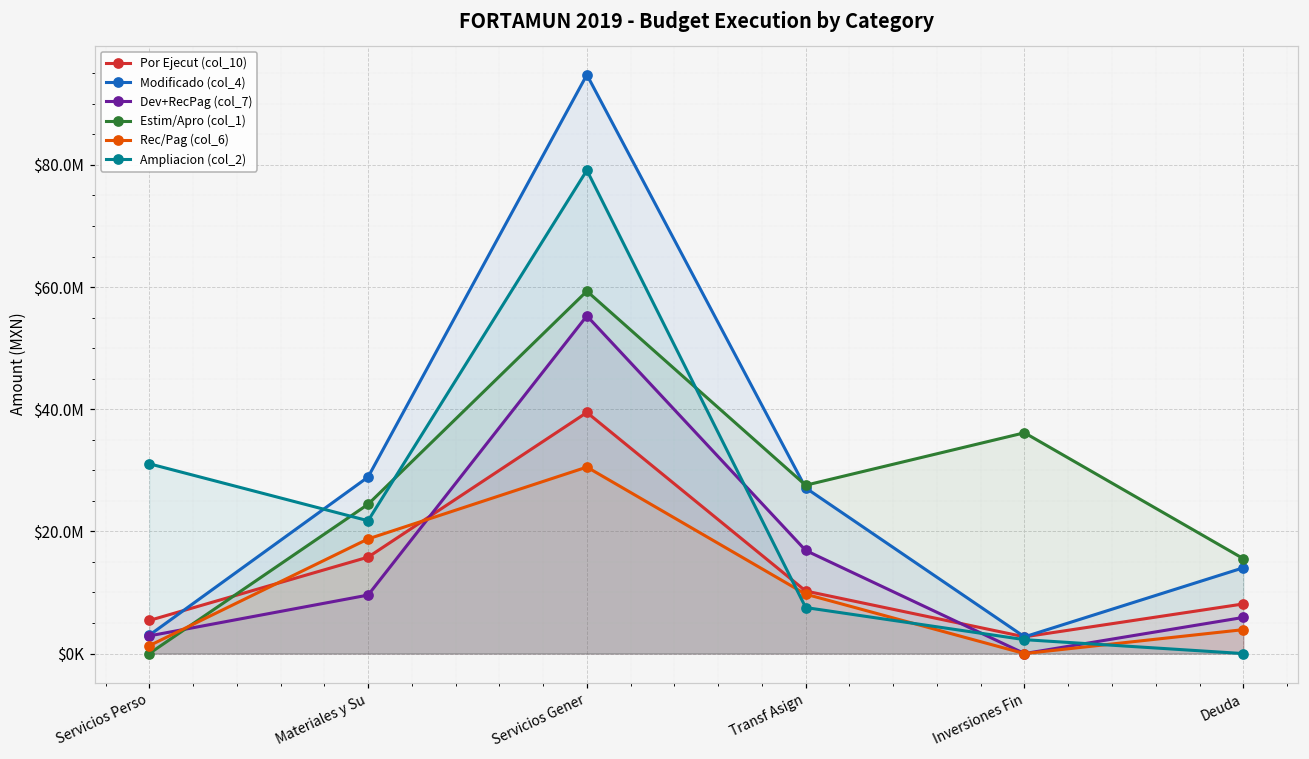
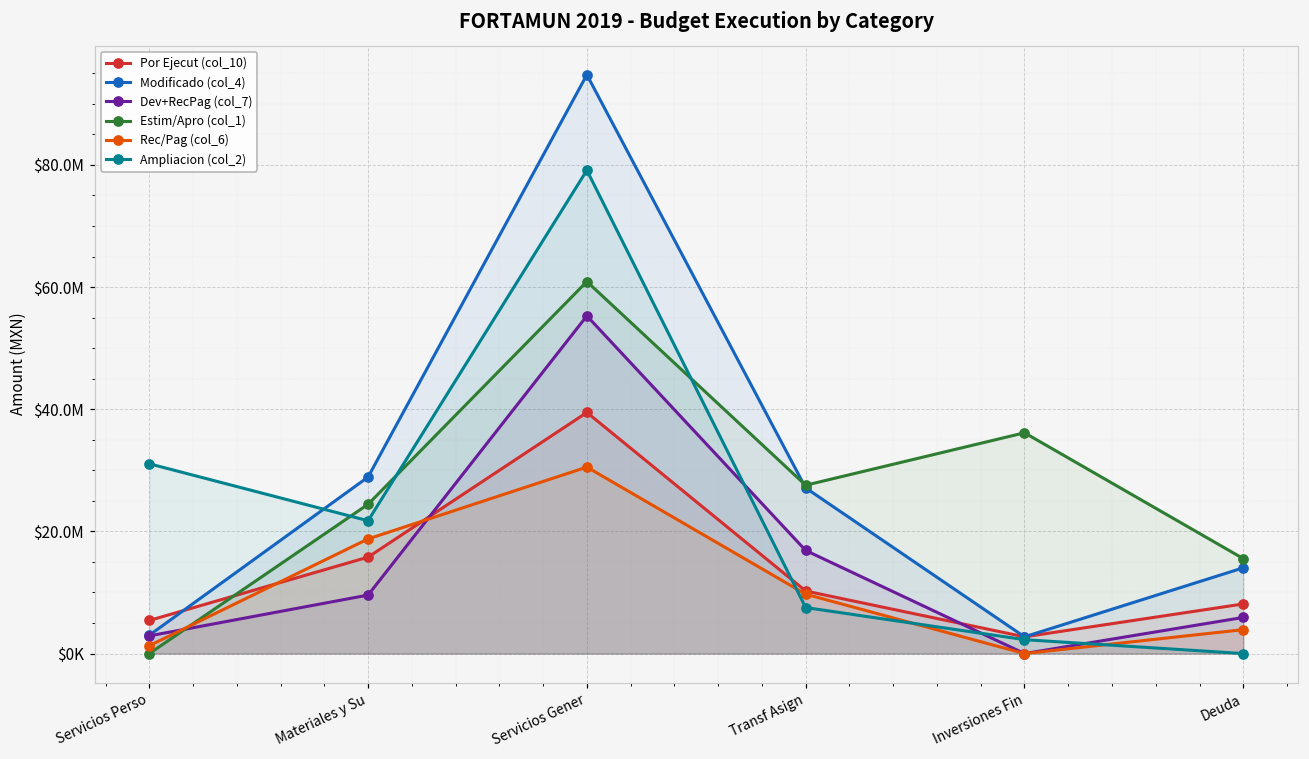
Estim/Apro (col_1), Servicios Gener: $59000000 -> $61000000
